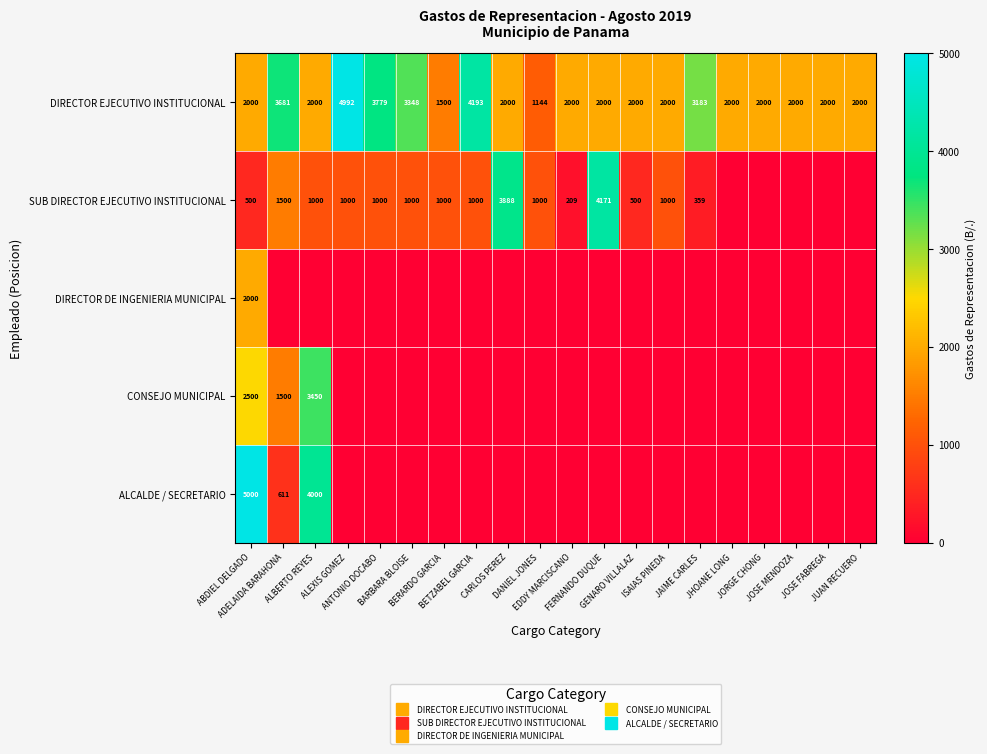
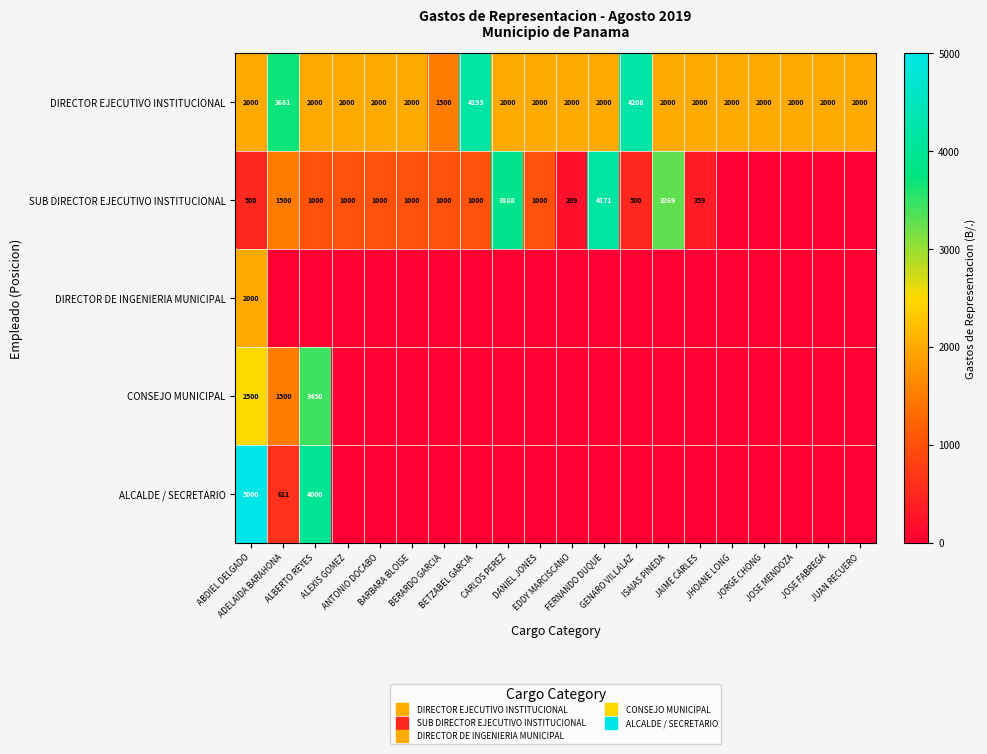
DIRECTOR EJECUTIVO INSTITUCIONAL, ALEXIS GOMEZ: 4992 -> 2000
DIRECTOR EJECUTIVO INSTITUCIONAL, ANTONIO DOCABO: 3779 -> 2000
DIRECTOR EJECUTIVO INSTITUCIONAL, BARBARA BLOISE: 3348 -> 2000
DIRECTOR EJECUTIVO INSTITUCIONAL, DANIEL JONES: 1144 -> 2000
DIRECTOR EJECUTIVO INSTITUCIONAL, GENARO VILLALAZ: 2000 -> 4208
DIRECTOR EJECUTIVO INSTITUCIONAL, JAIME CARLES: 3183 -> 2000
SUB DIRECTOR EJECUTIVO INSTITUCIONAL, ISAIAS PINEDA: 1000 -> 3269
